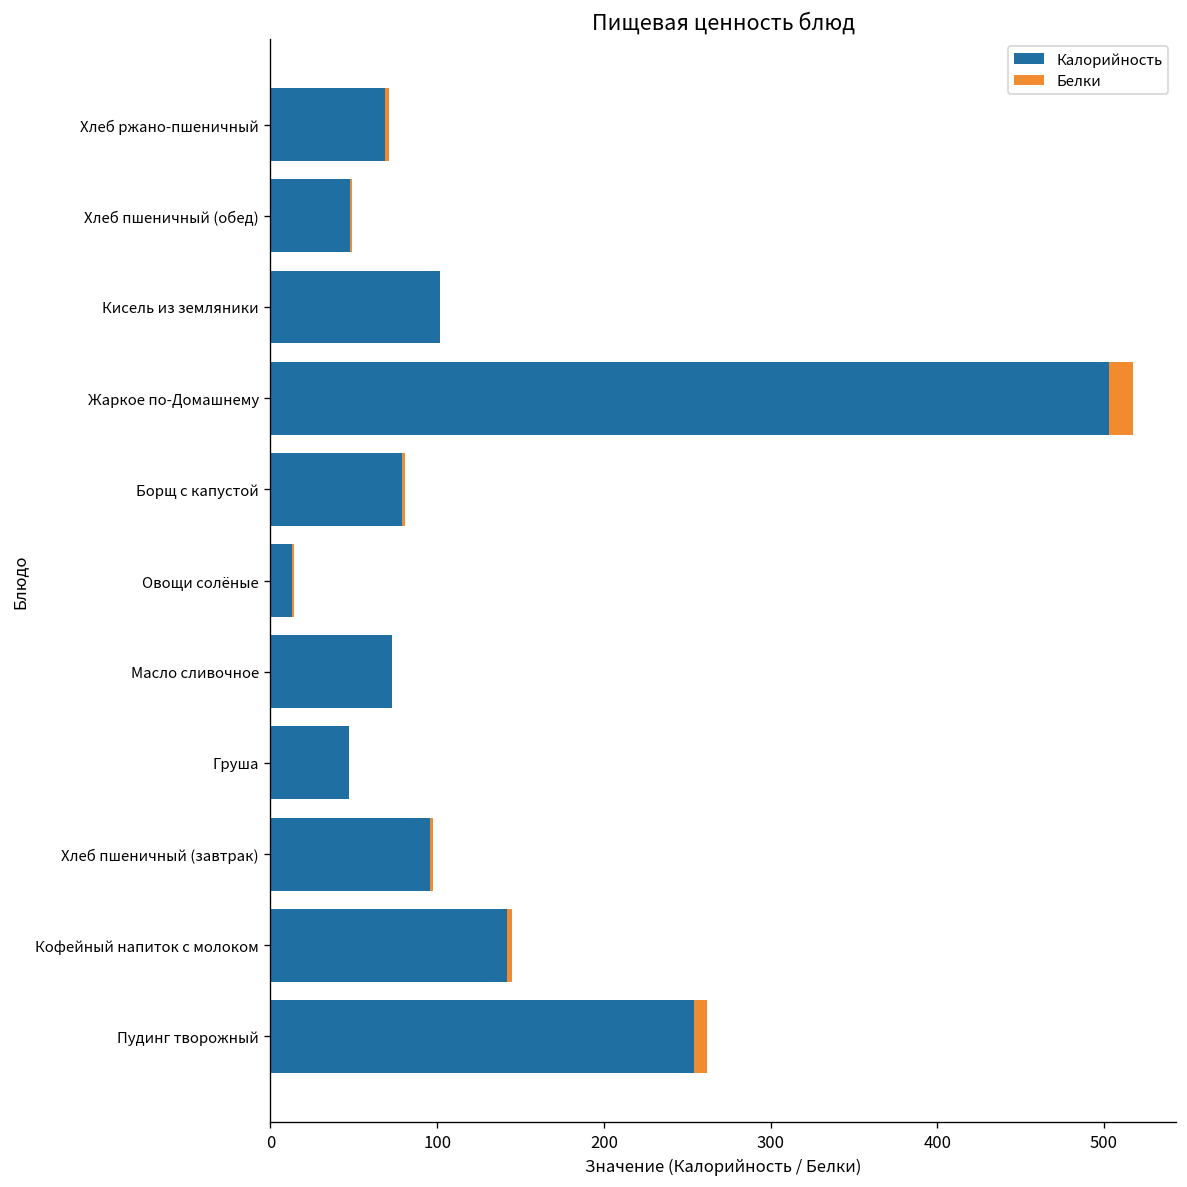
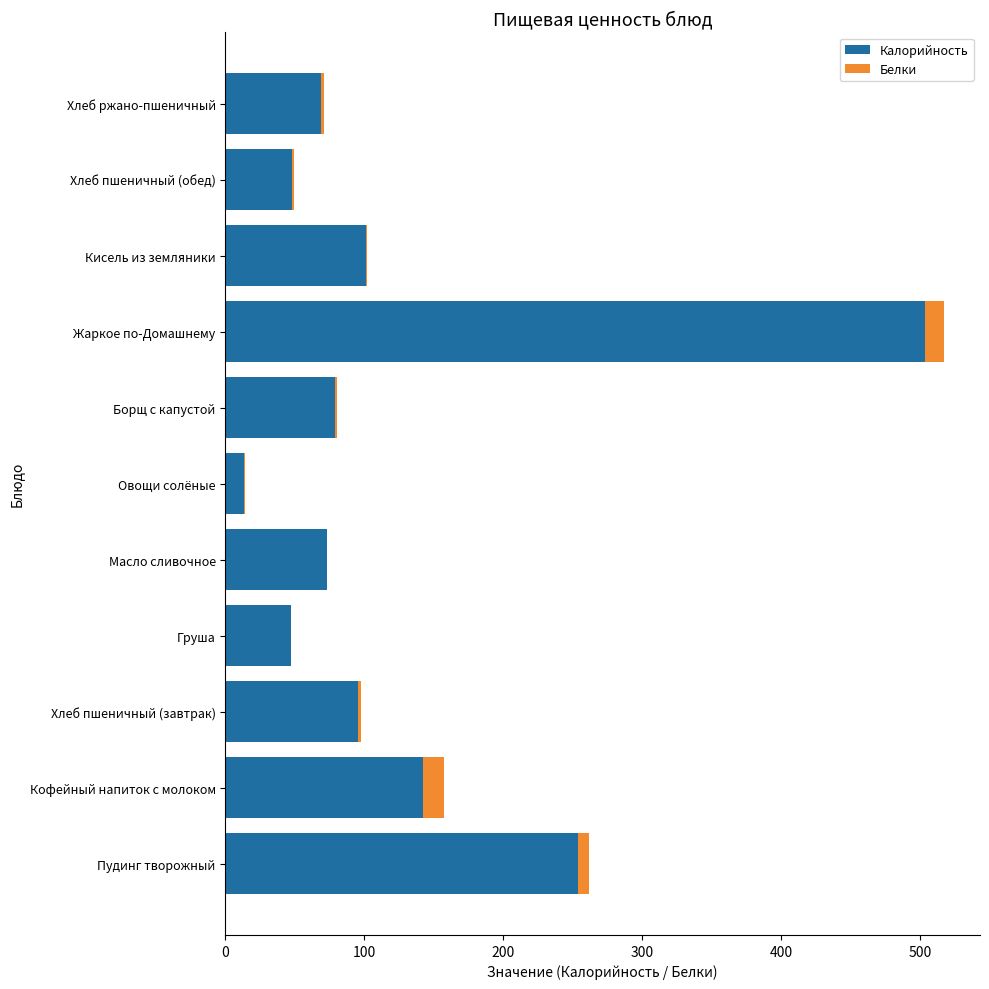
Белки, Кофейный напиток с молоком: 3 -> 16
